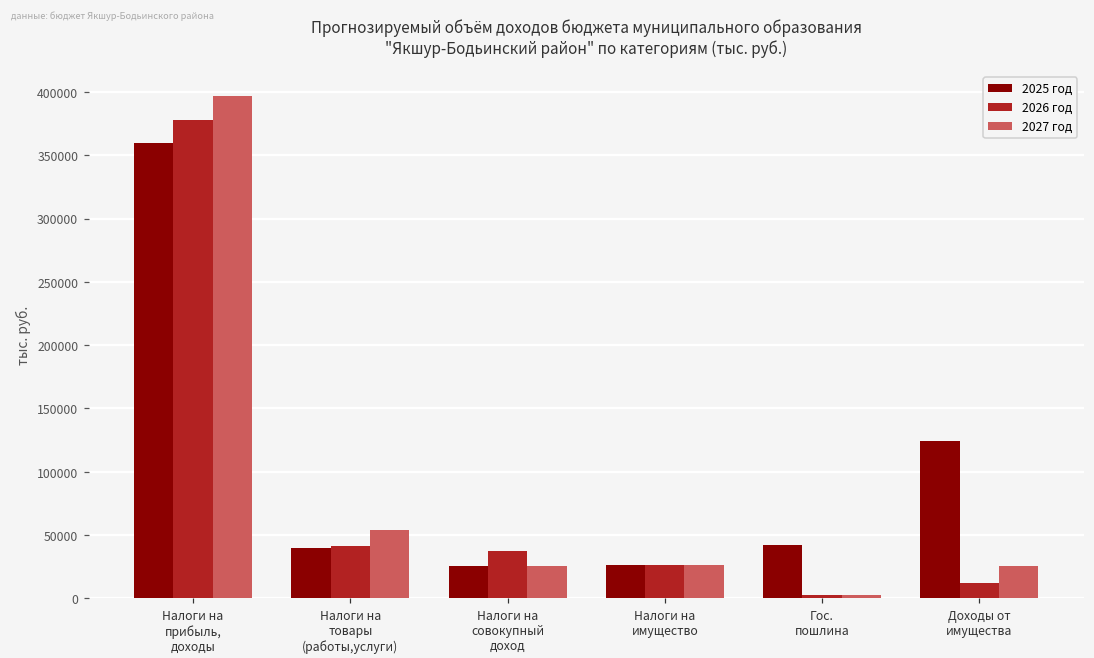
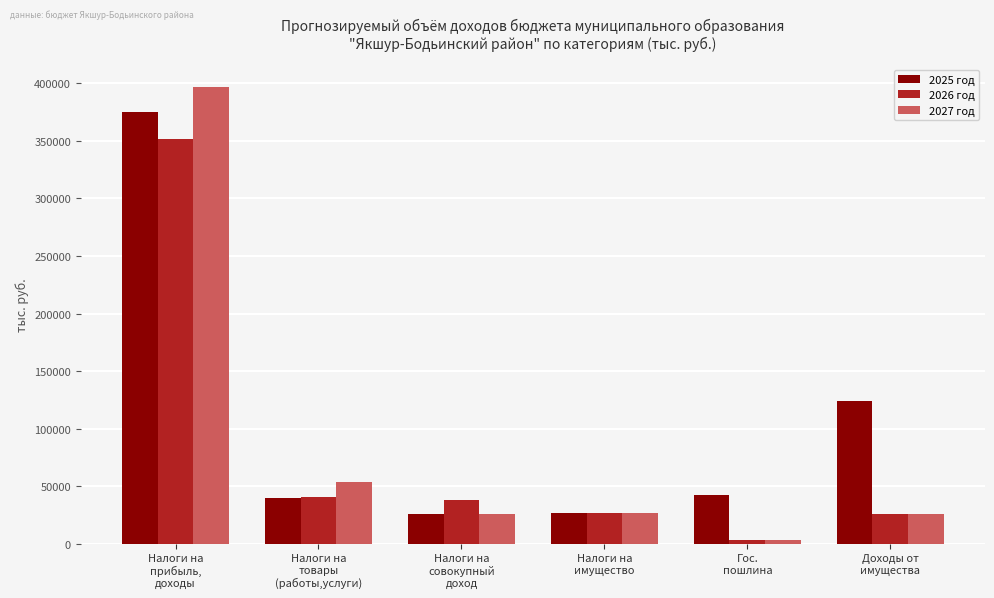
2025 год, Налоги на прибыль, доходы: 360000 -> 375000
2026 год, Налоги на прибыль, доходы: 378000 -> 352000
2026 год, Доходы от имущества: 12000 -> 26000
